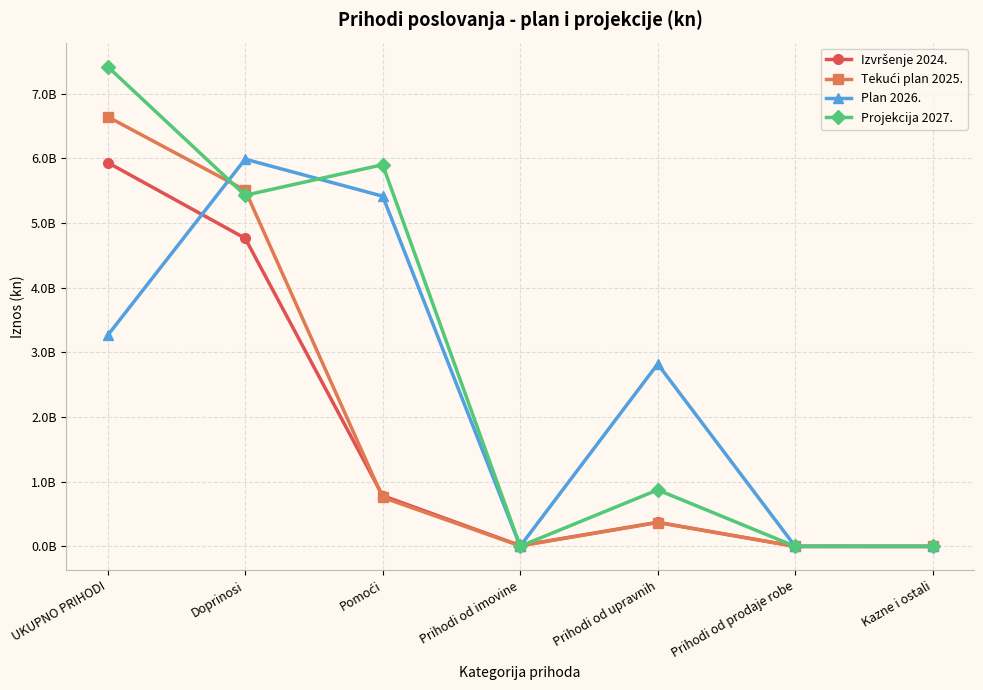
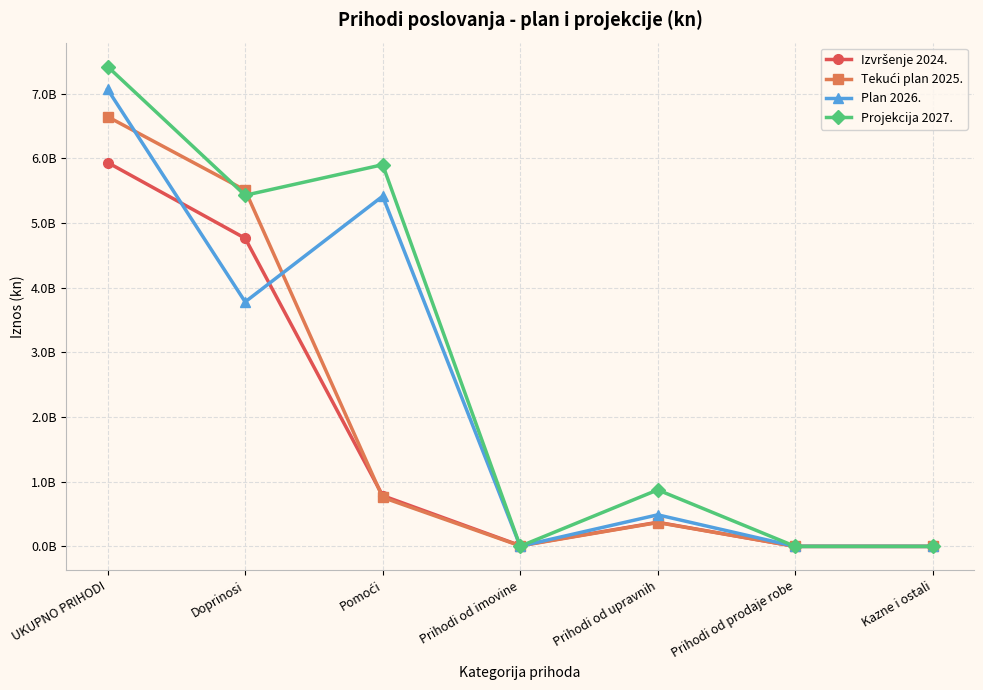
Plan 2026., UKUPNO PRIHODI: 3300000000 -> 7100000000
Plan 2026., Doprinosi: 6000000000 -> 3800000000
Plan 2026., Prihodi od upravnih: 2800000000 -> 500000000
